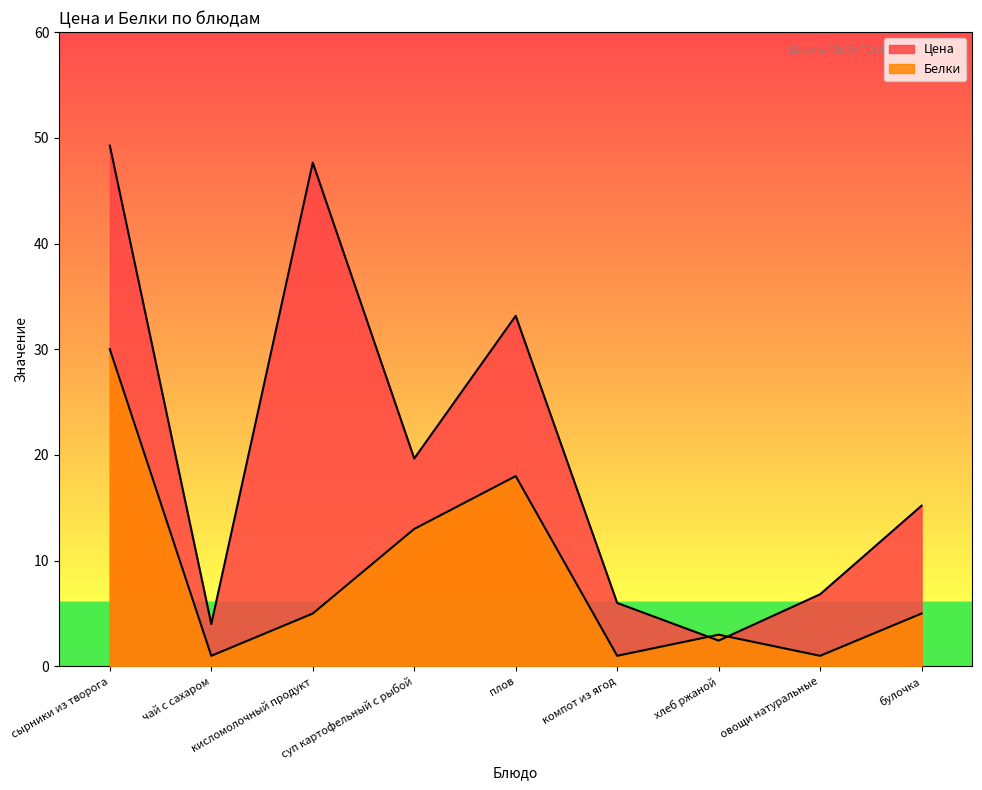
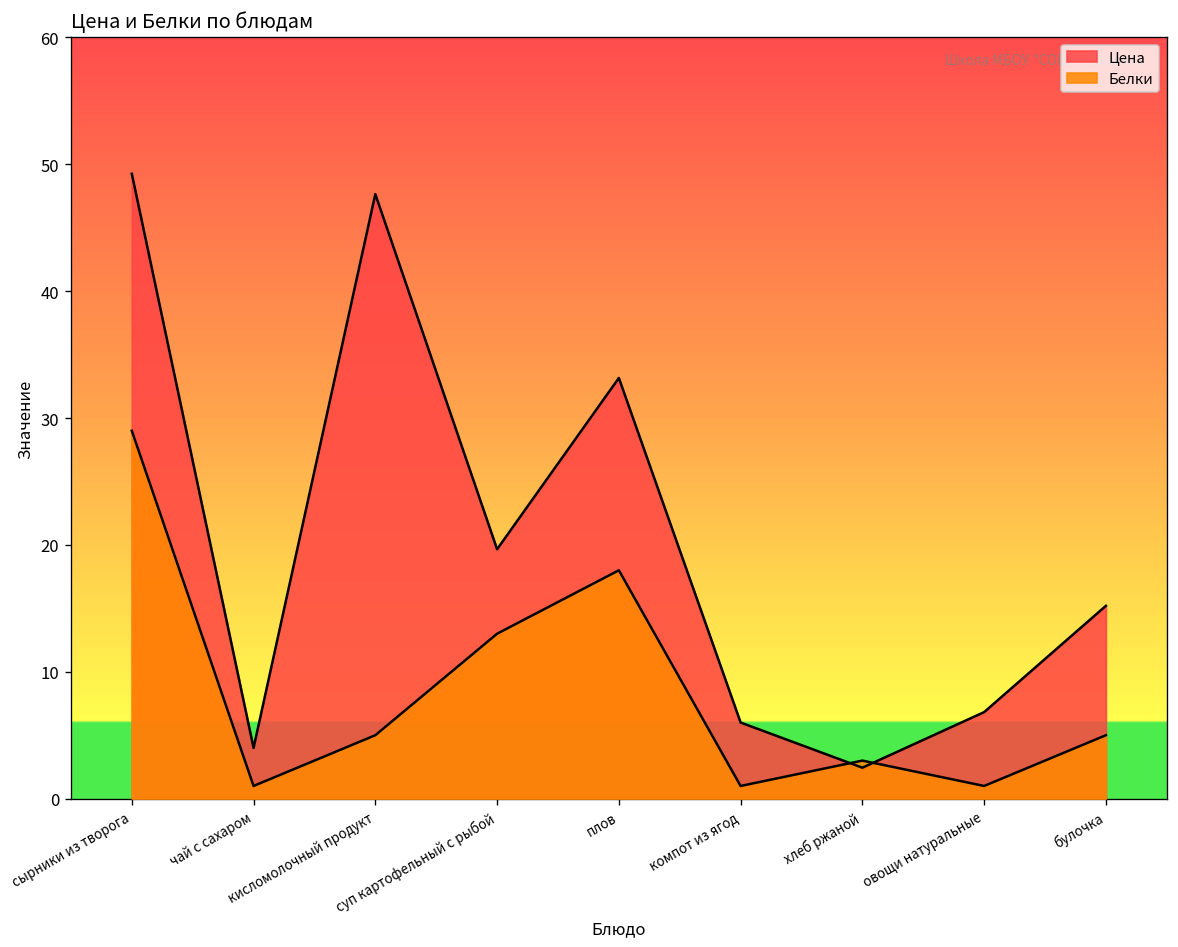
Белки, сырники из творога: 30 -> 29
